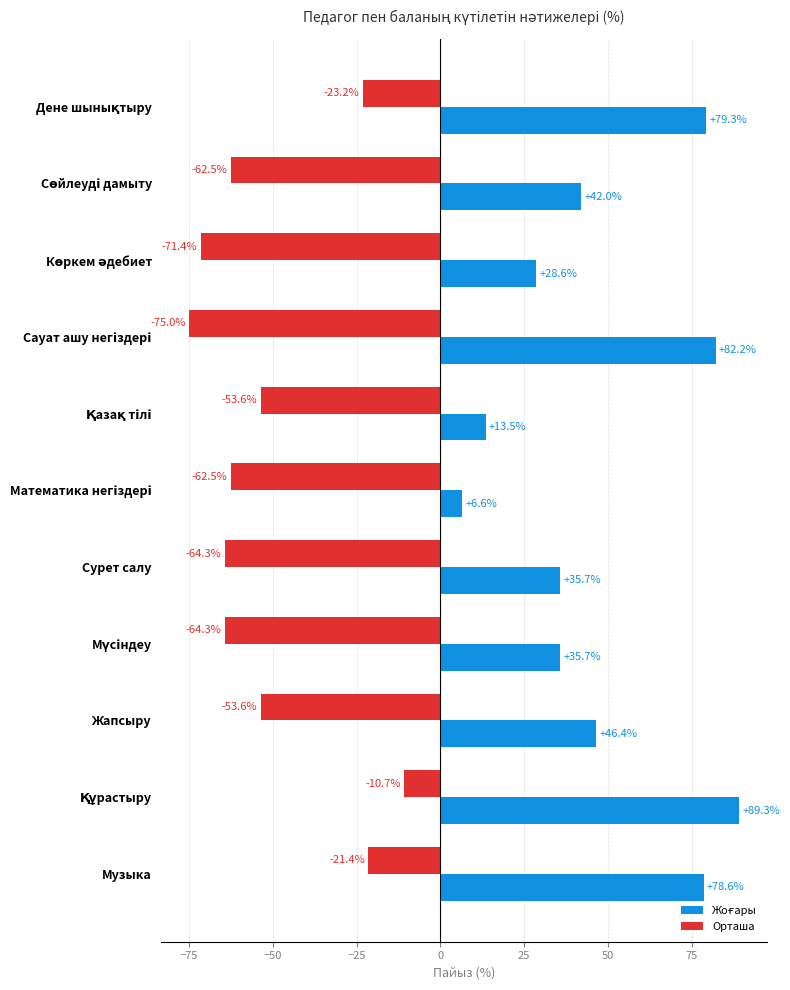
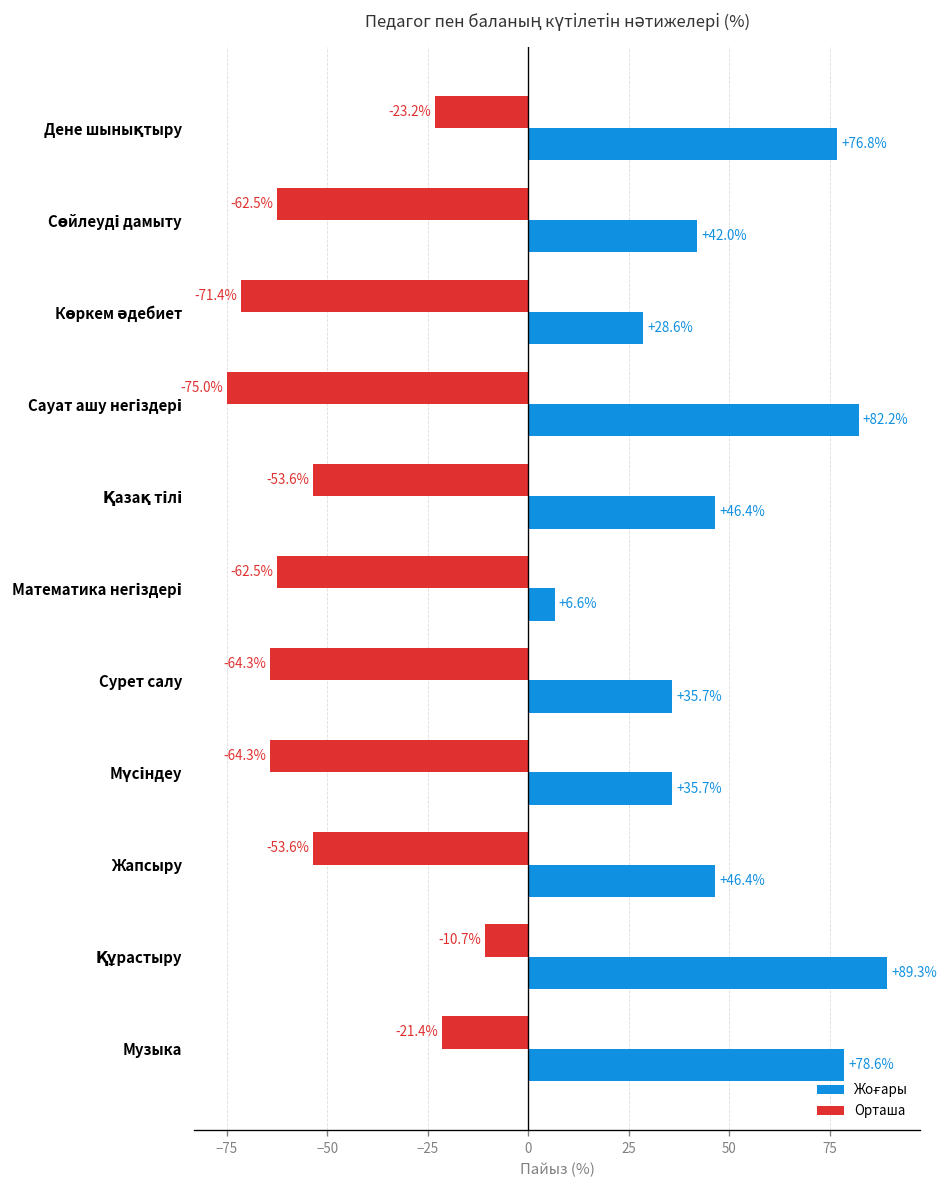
Жоғары, Дене шынықтыру: +79.3% -> +76.8%
Жоғары, Қазақ тілі: +13.5% -> +46.4%
